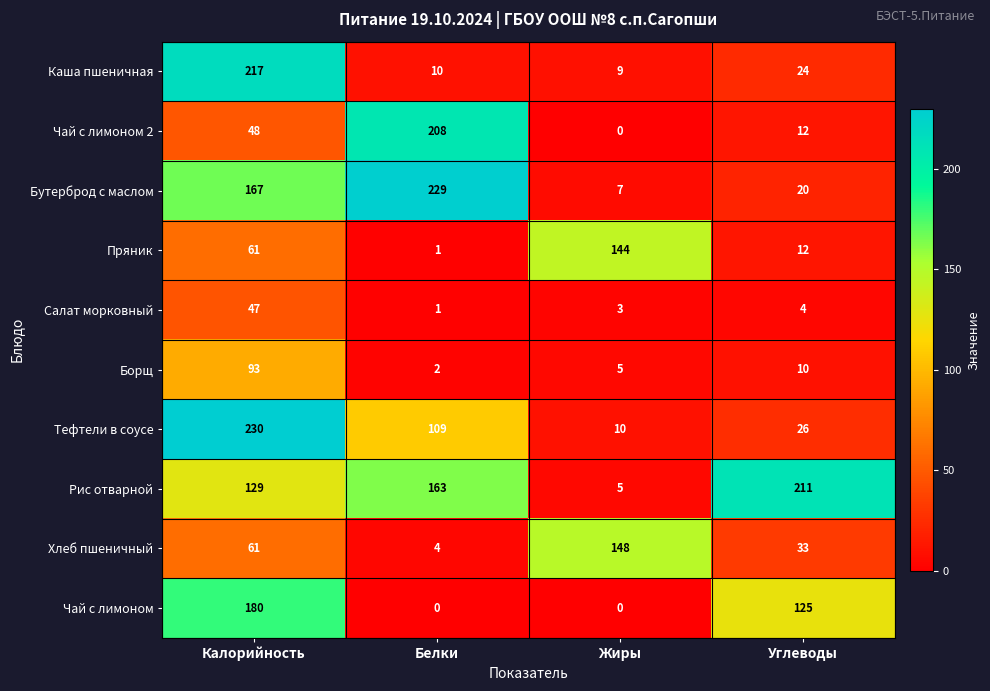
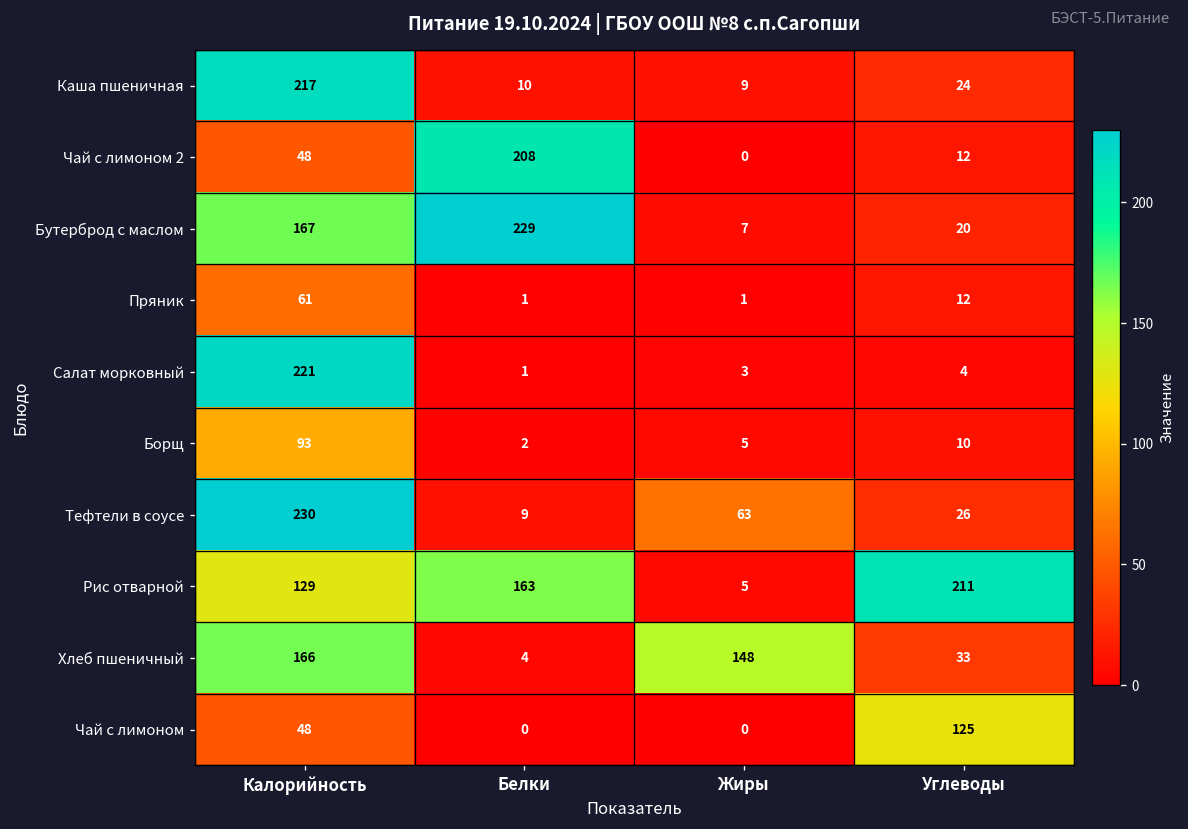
Пряник, Жиры: 144 -> 1
Салат морковный, Калорийность: 47 -> 221
Тефтели в соусе, Белки: 109 -> 9
Тефтели в соусе, Жиры: 10 -> 63
Хлеб пшеничный, Калорийность: 61 -> 166
Чай с лимоном, Калорийность: 180 -> 48
